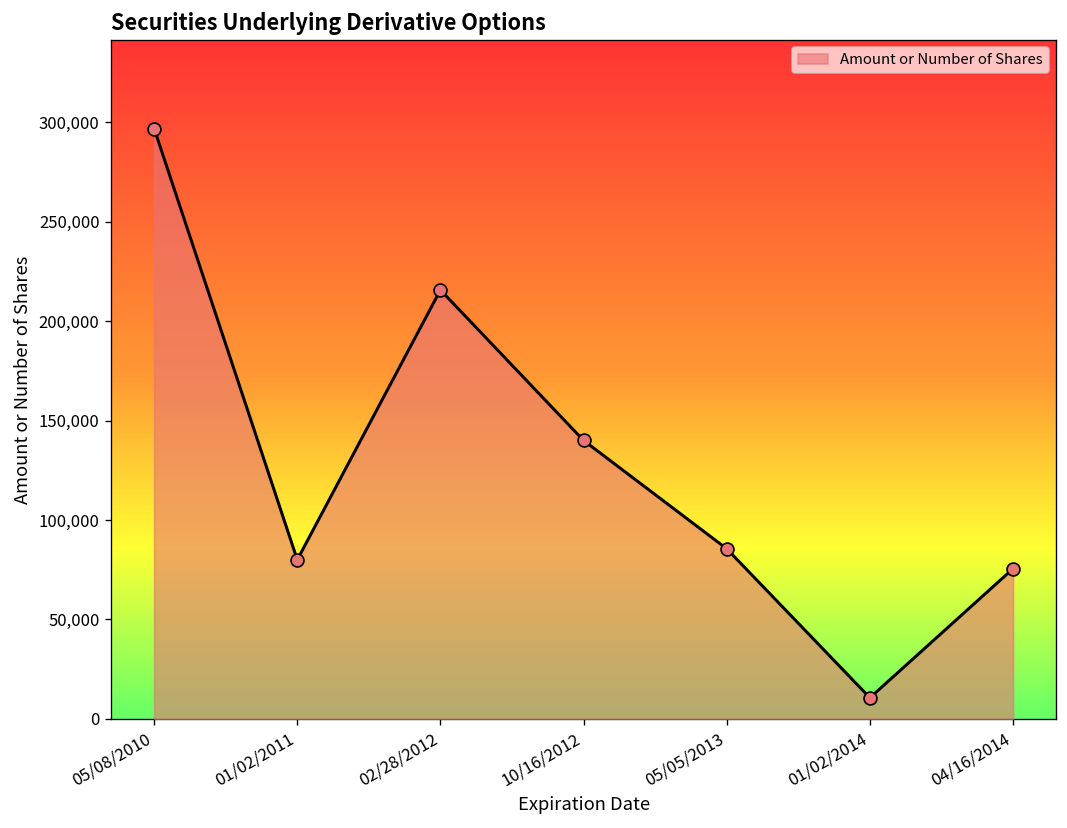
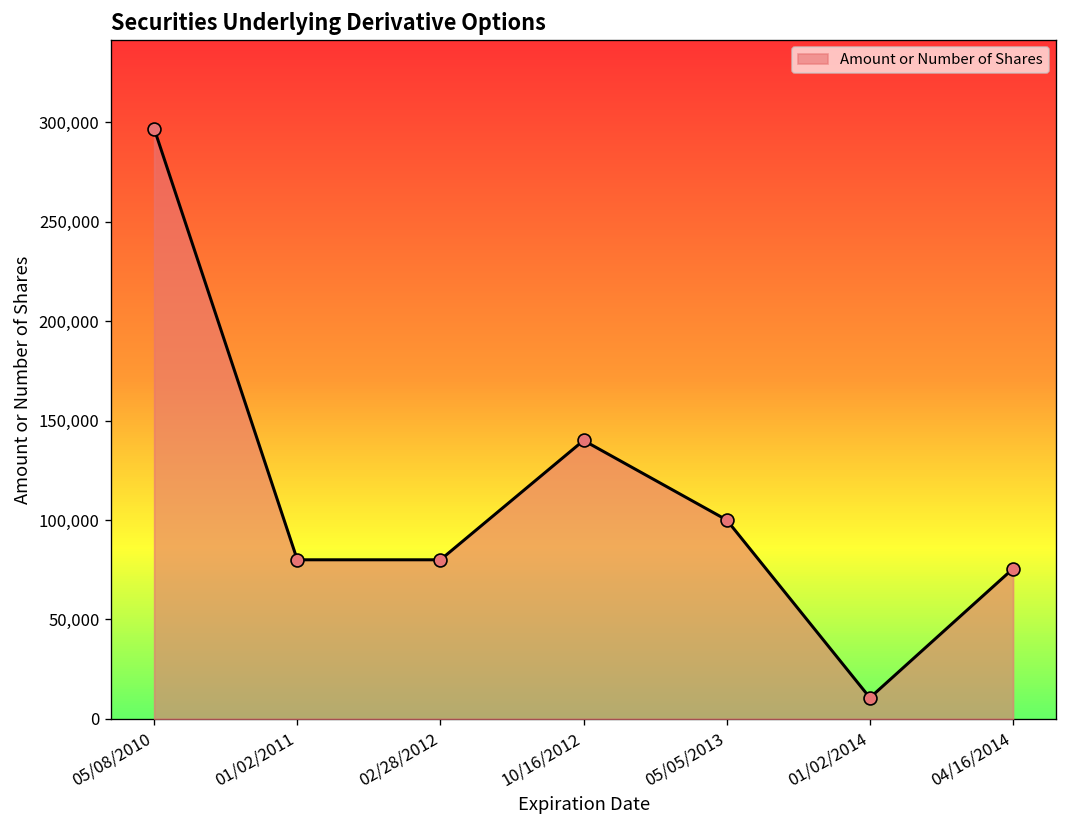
Amount or Number of Shares, 02/28/2012: 216,000 -> 80,000
Amount or Number of Shares, 05/05/2013: 86,000 -> 100,000
